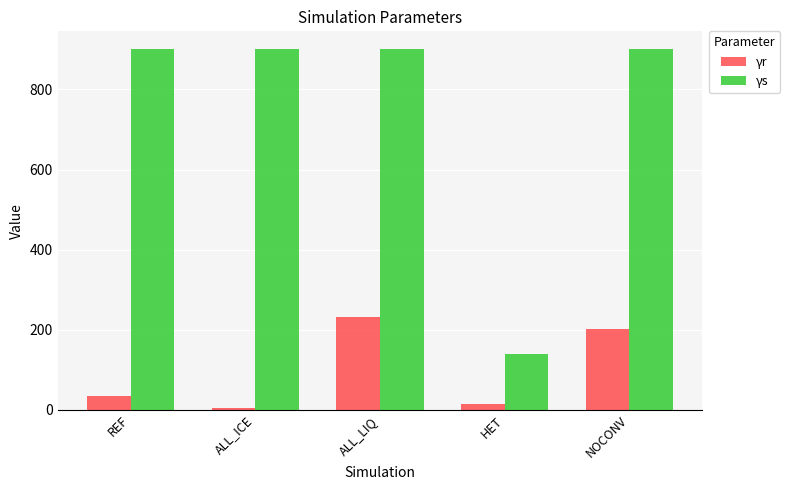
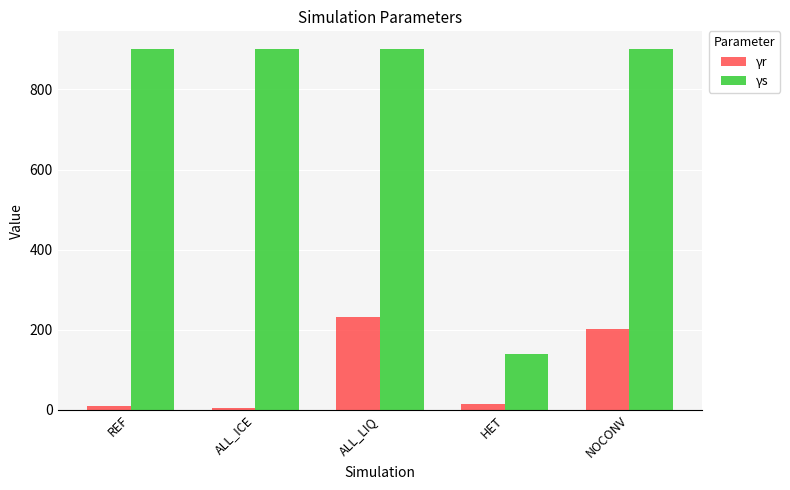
γr, REF: 30 -> 10
